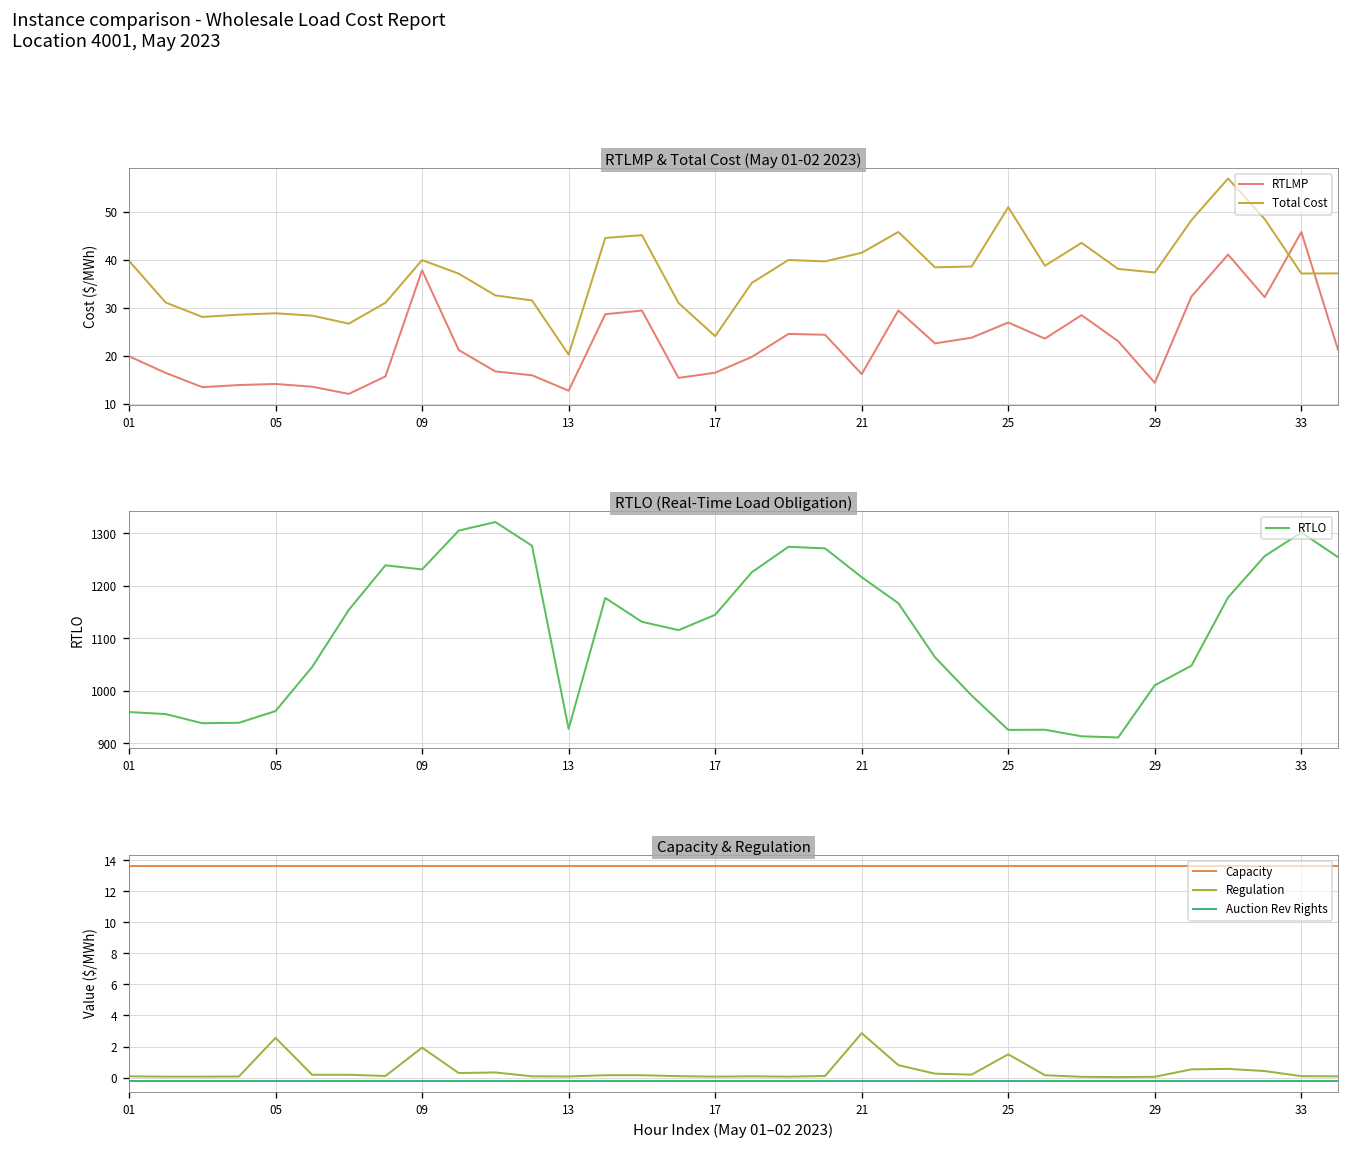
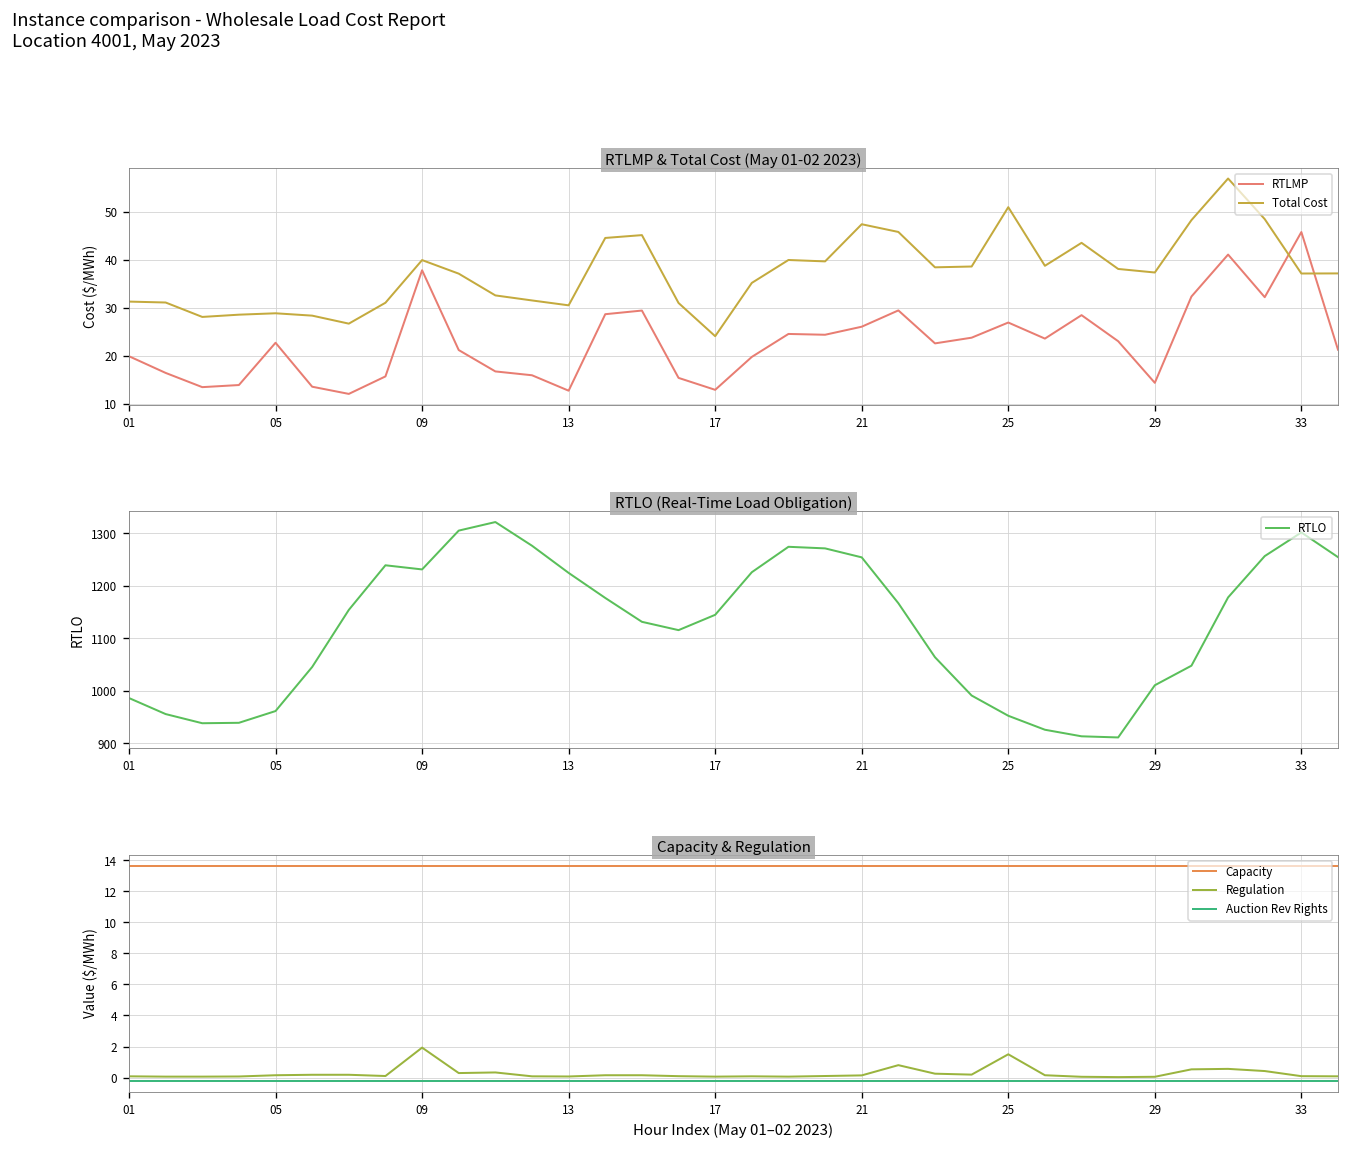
RTLMP & Total Cost (May 01-02 2023), Total Cost, 01: 40 -> 31
RTLMP & Total Cost (May 01-02 2023), RTLMP, 05: 14 -> 23
RTLMP & Total Cost (May 01-02 2023), Total Cost, 13: 20 -> 31
RTLMP & Total Cost (May 01-02 2023), RTLMP, 17: 16 -> 13
RTLMP & Total Cost (May 01-02 2023), RTLMP, 21: 16 -> 26
RTLMP & Total Cost (May 01-02 2023), Total Cost, 21: 41 -> 47
RTLO (Real-Time Load Obligation), 01: 960 -> 990
RTLO (Real-Time Load Obligation), 13: 930 -> 1220
RTLO (Real-Time Load Obligation), 21: 1220 -> 1250
RTLO (Real-Time Load Obligation), 25: 930 -> 950
Capacity & Regulation, Regulation, 05: 2.6 -> 0.2
Capacity & Regulation, Regulation, 21: 2.9 -> 0.1
